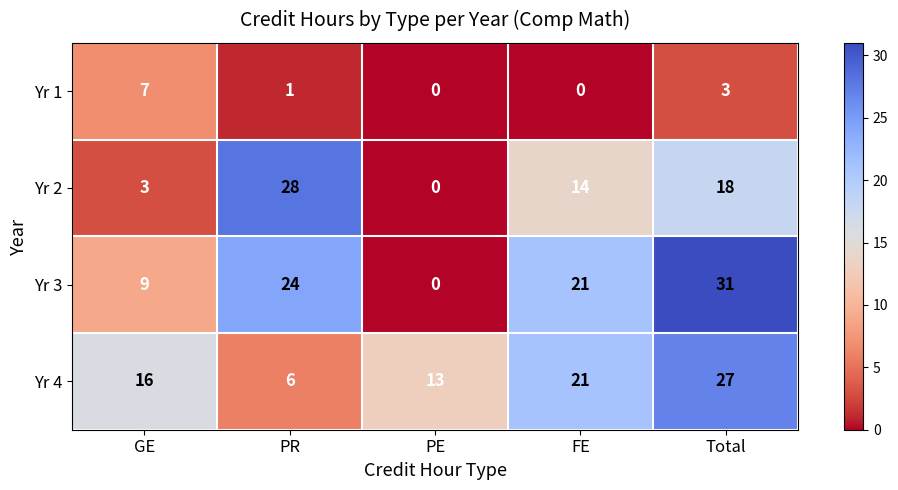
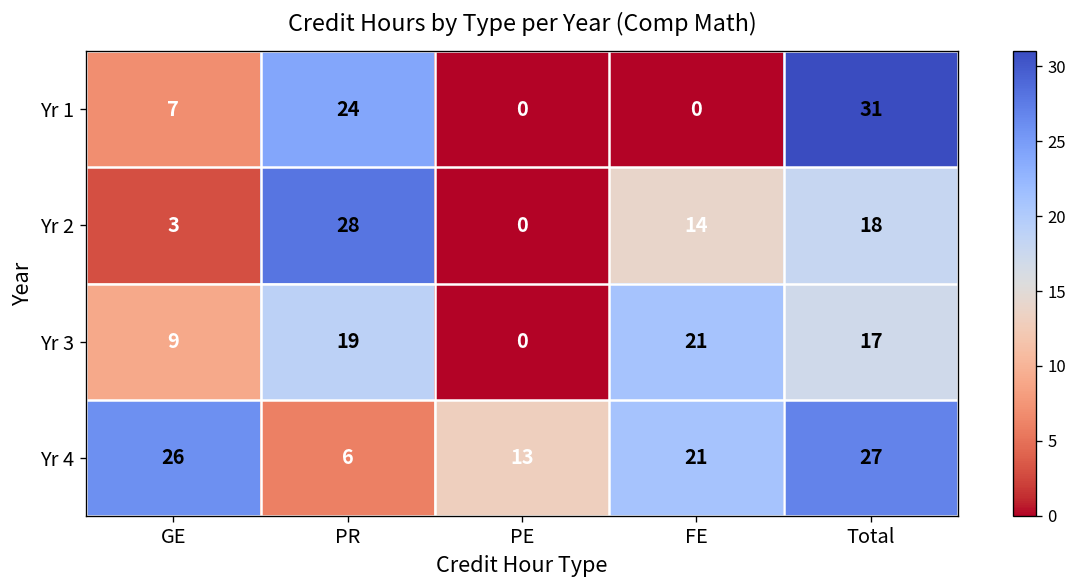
Yr 1, PR: 1 -> 24
Yr 1, Total: 3 -> 31
Yr 3, PR: 24 -> 19
Yr 3, Total: 31 -> 17
Yr 4, GE: 16 -> 26
